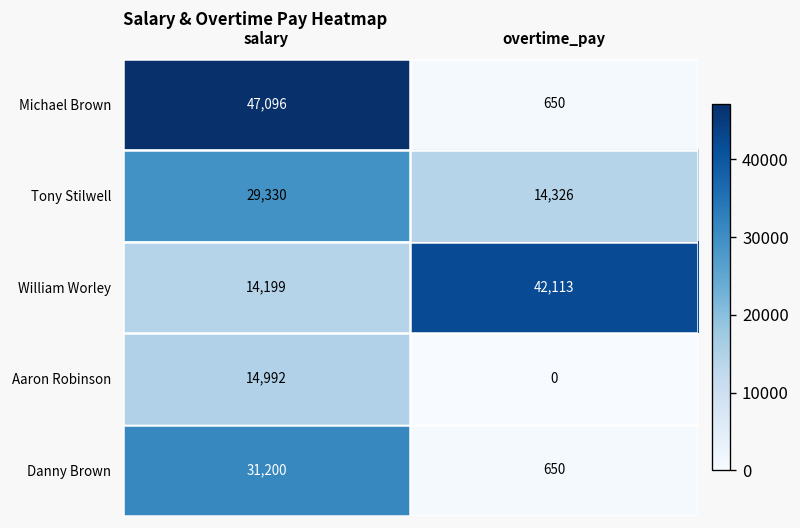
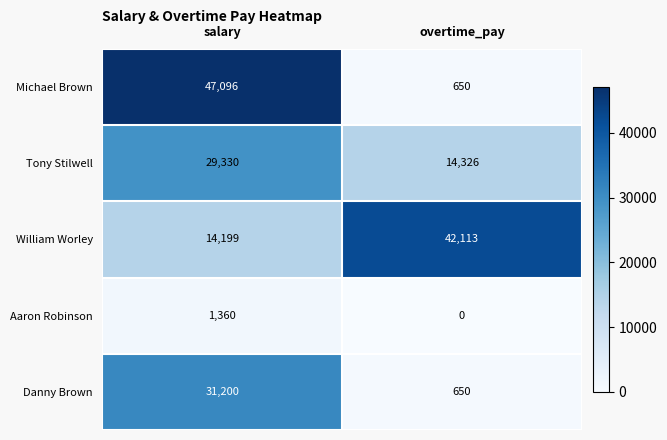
Aaron Robinson, salary: 14,992 -> 1,360
